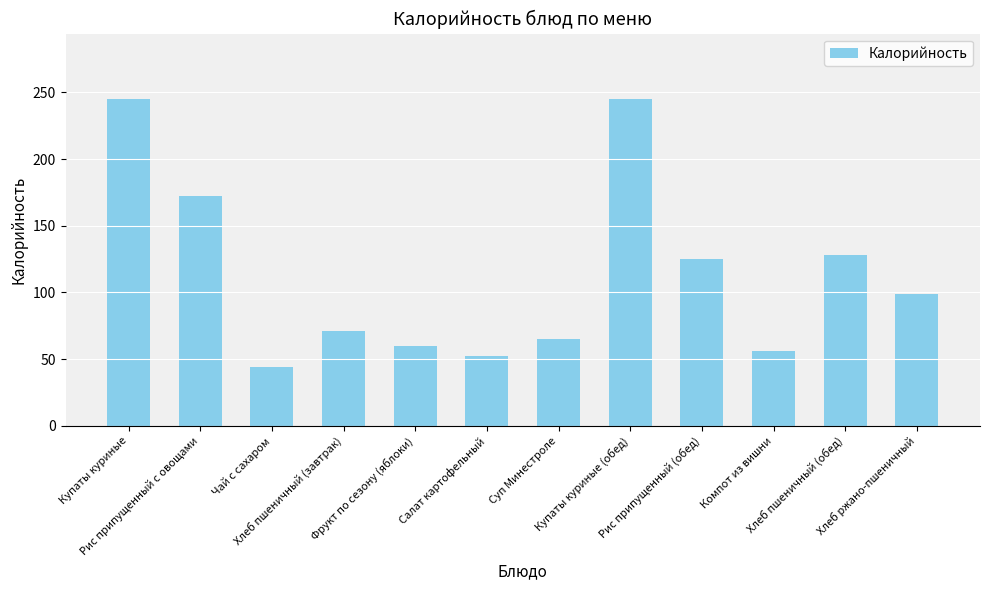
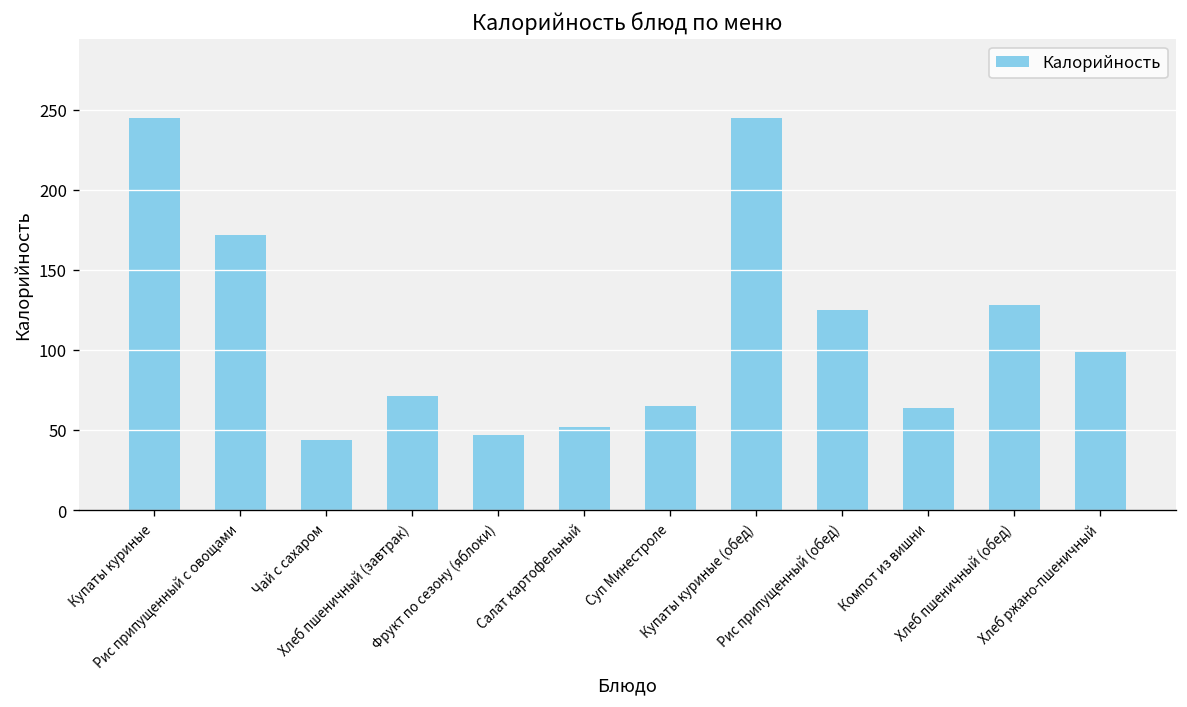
Фрукт по сезону (яблоки): 60 -> 47
Компот из вишни: 56 -> 64
